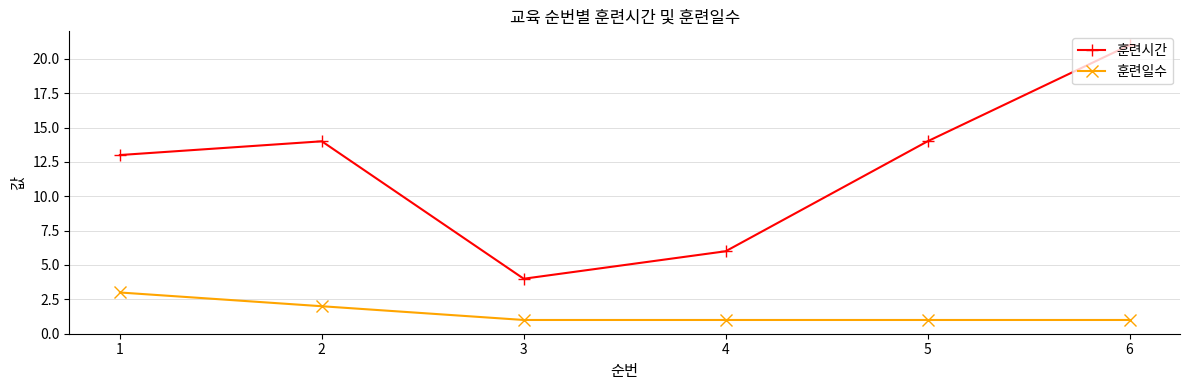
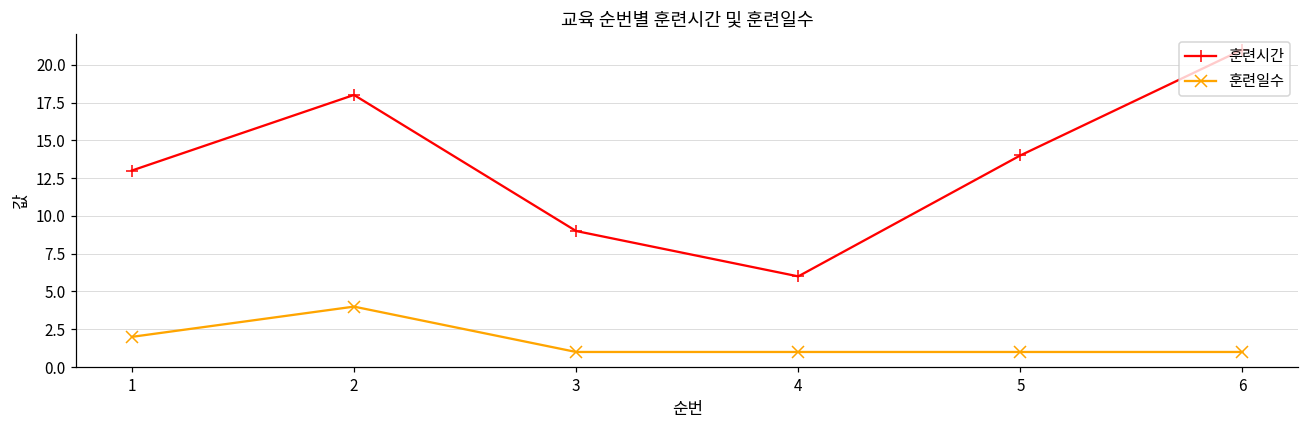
훈련일수, 1: 3 -> 2
훈련시간, 2: 14 -> 18
훈련일수, 2: 2 -> 4
훈련시간, 3: 4 -> 9
